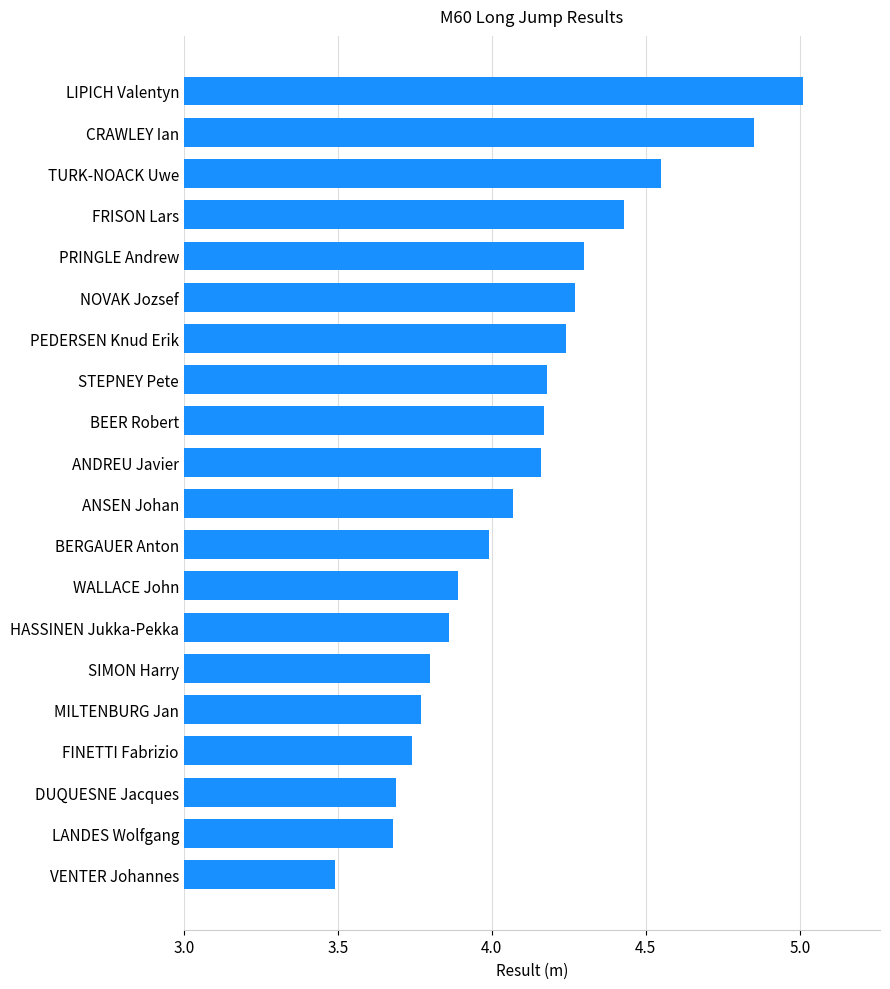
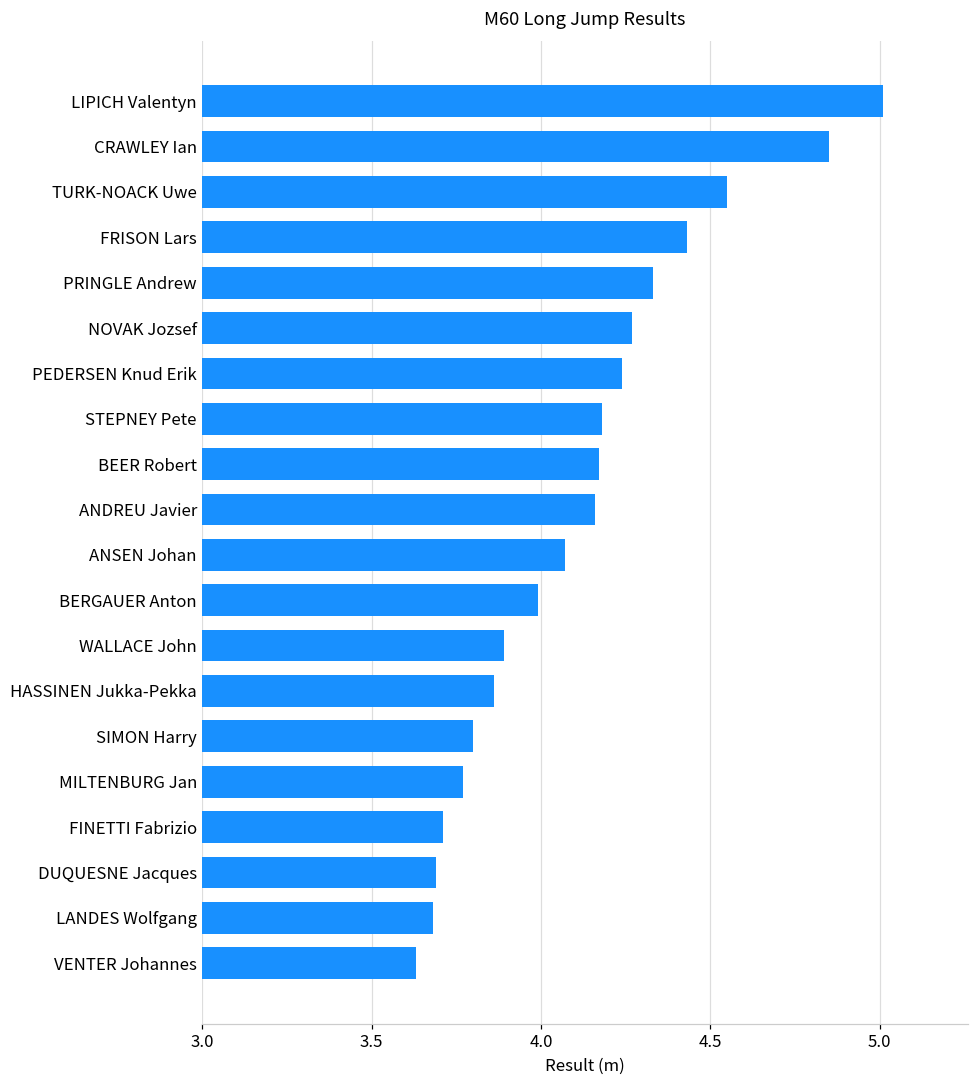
PRINGLE Andrew: 4.30 -> 4.33
FINETTI Fabrizio: 3.74 -> 3.71
VENTER Johannes: 3.49 -> 3.63
